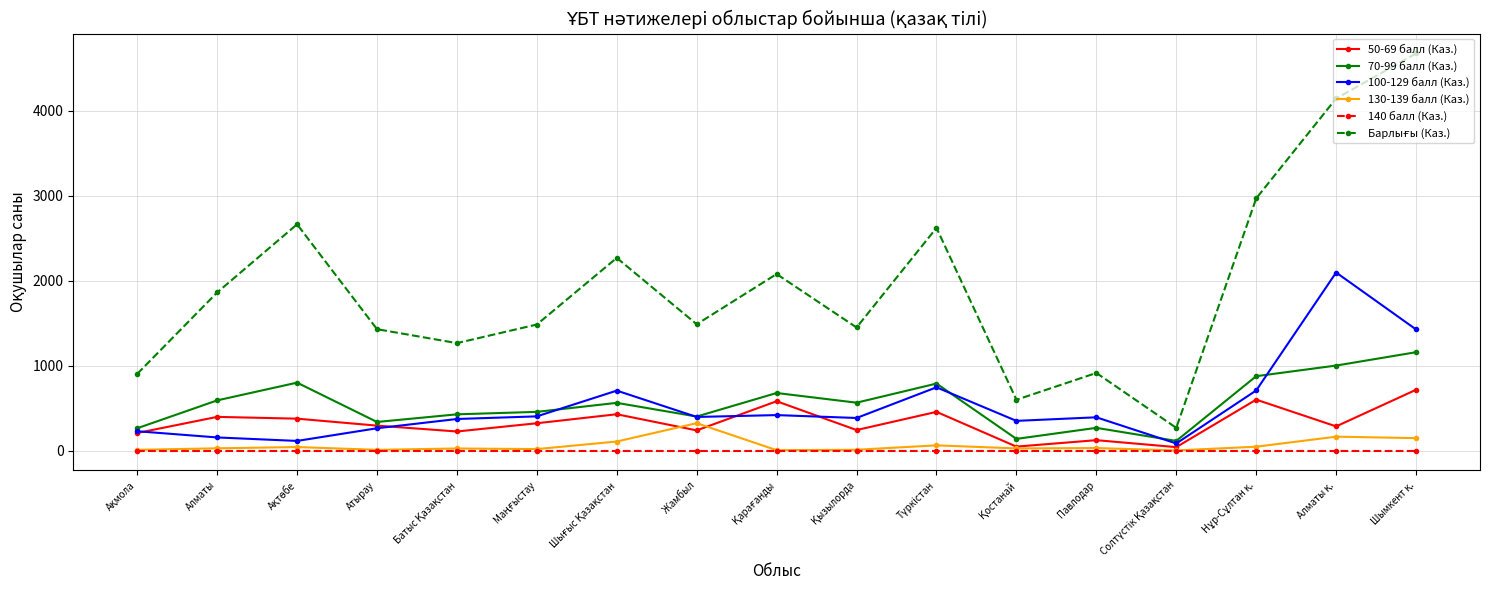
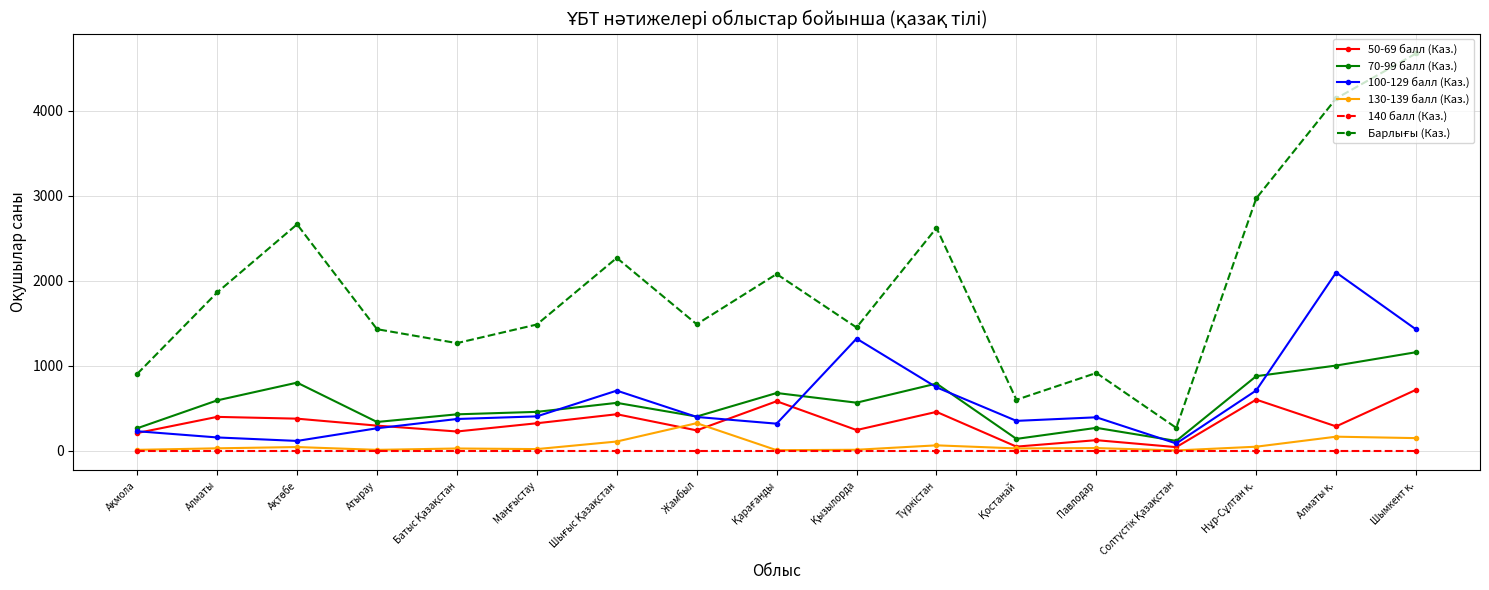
100-129 балл (Каз.), Қарағанды: 400 -> 300
100-129 балл (Каз.), Қызылорда: 400 -> 1300
